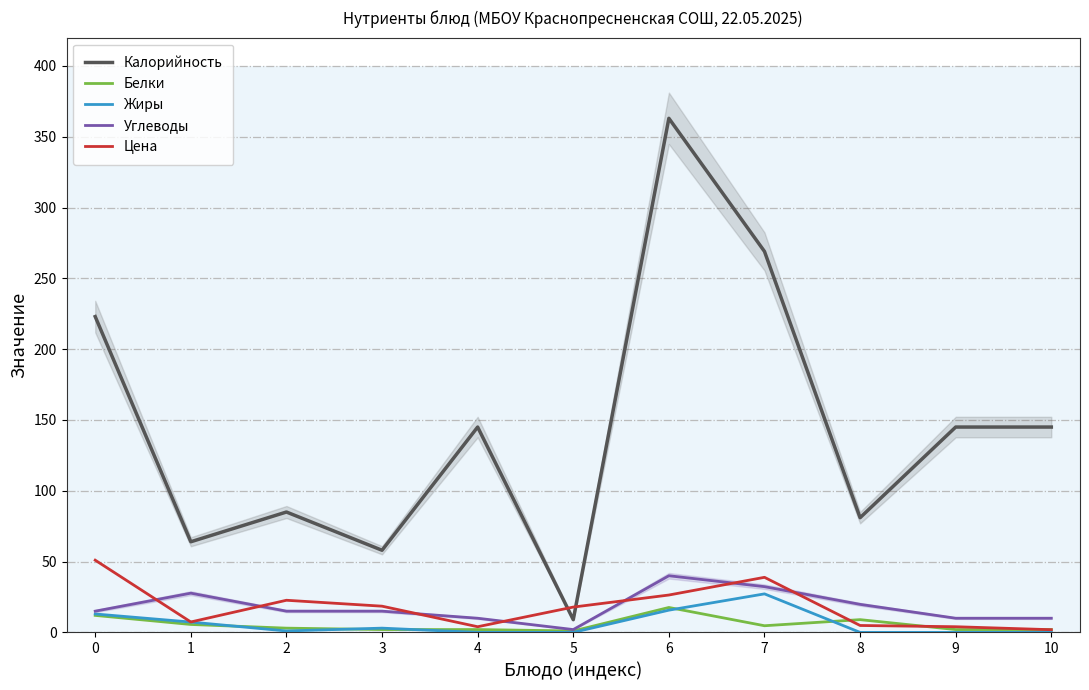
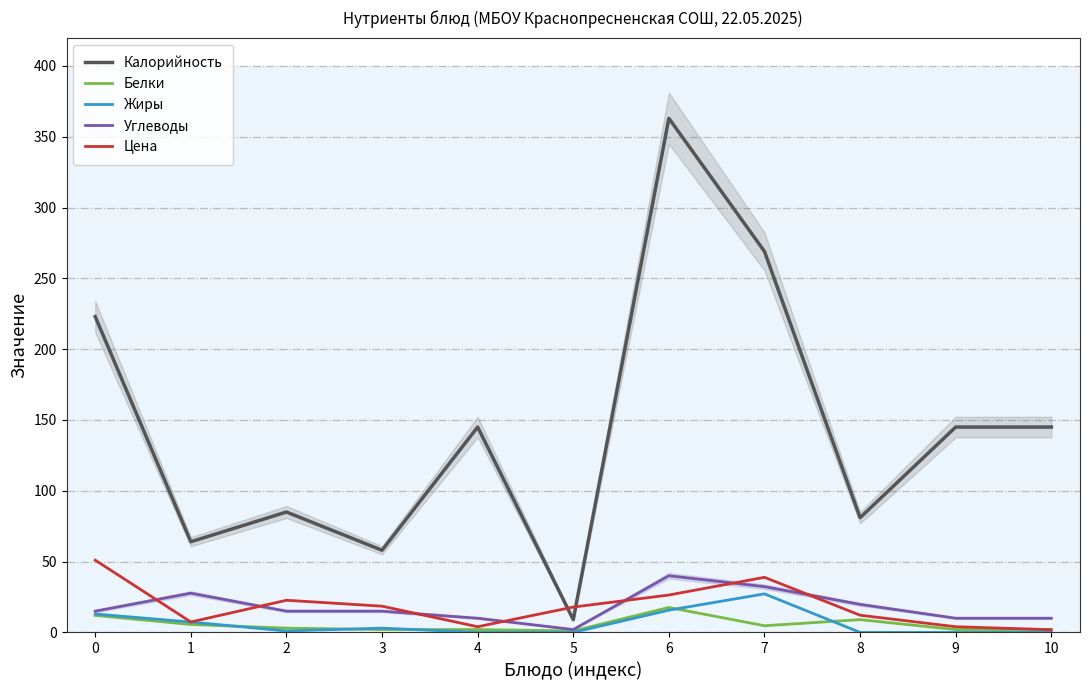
Цена, 8: 5 -> 12
